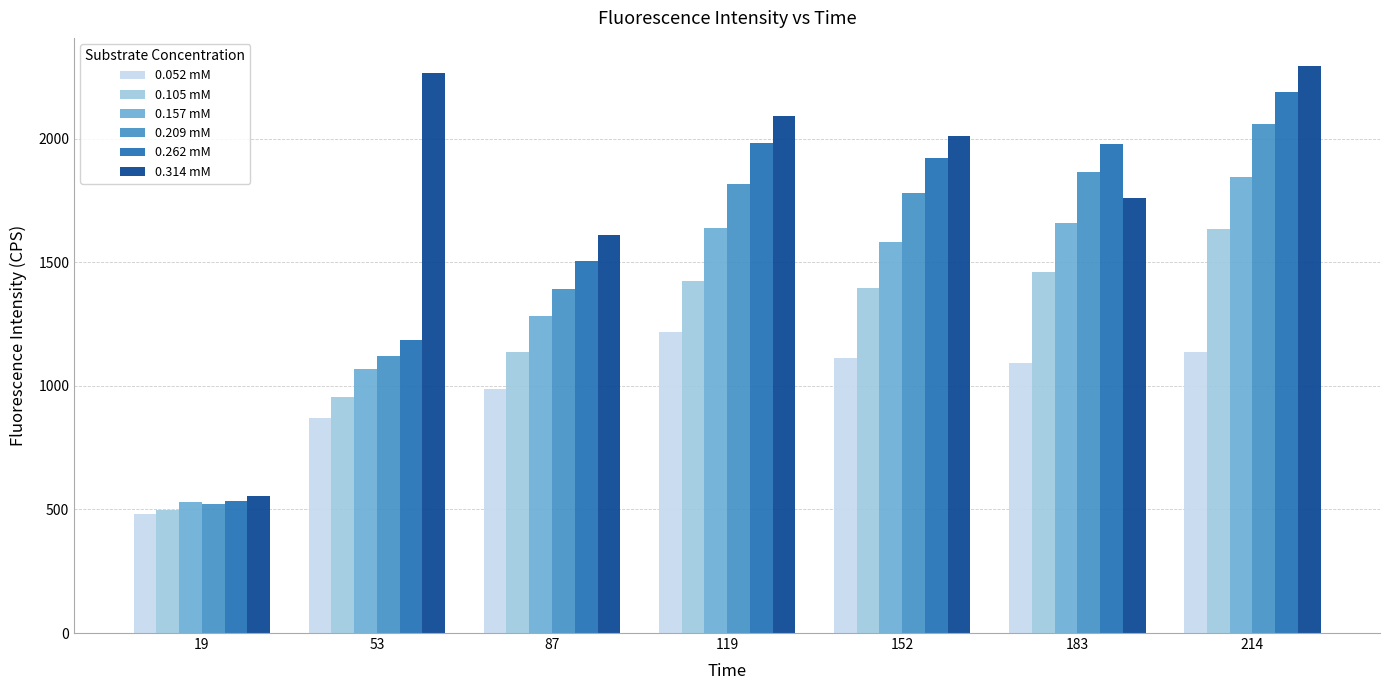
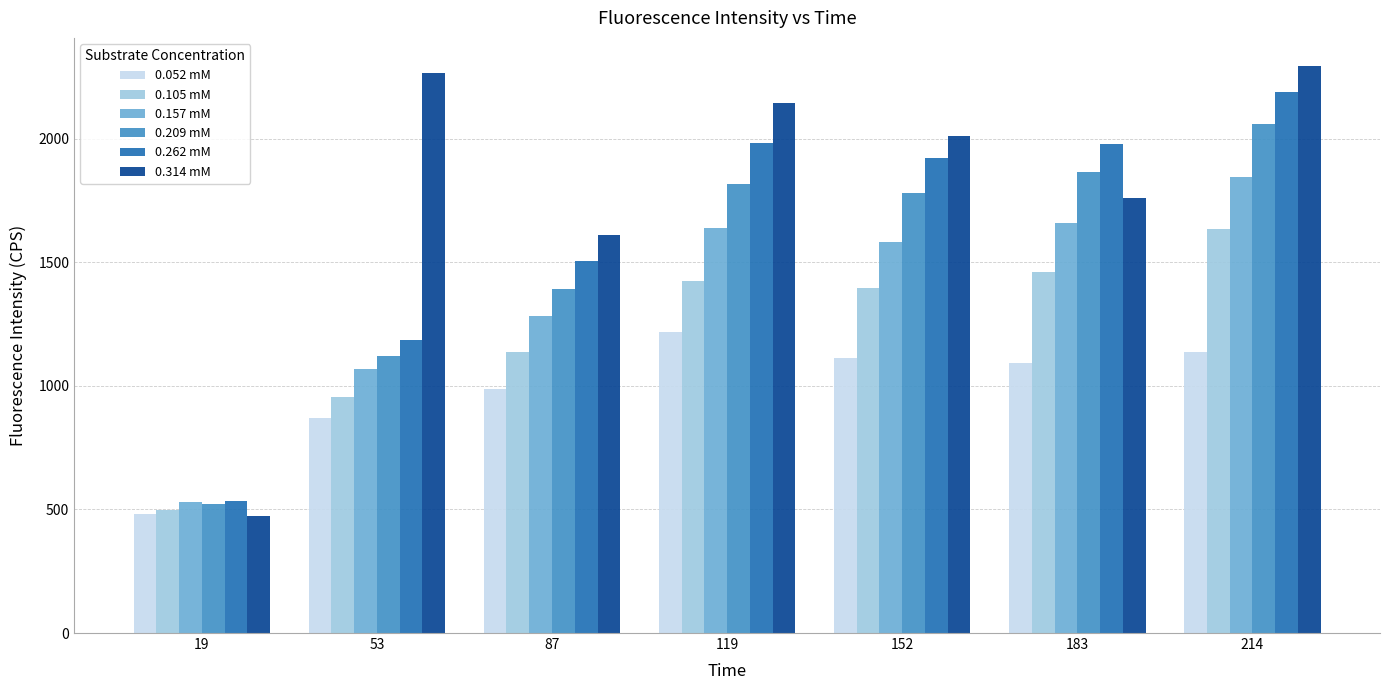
0.314 mM, 19: 550 -> 480
0.314 mM, 119: 2090 -> 2140
